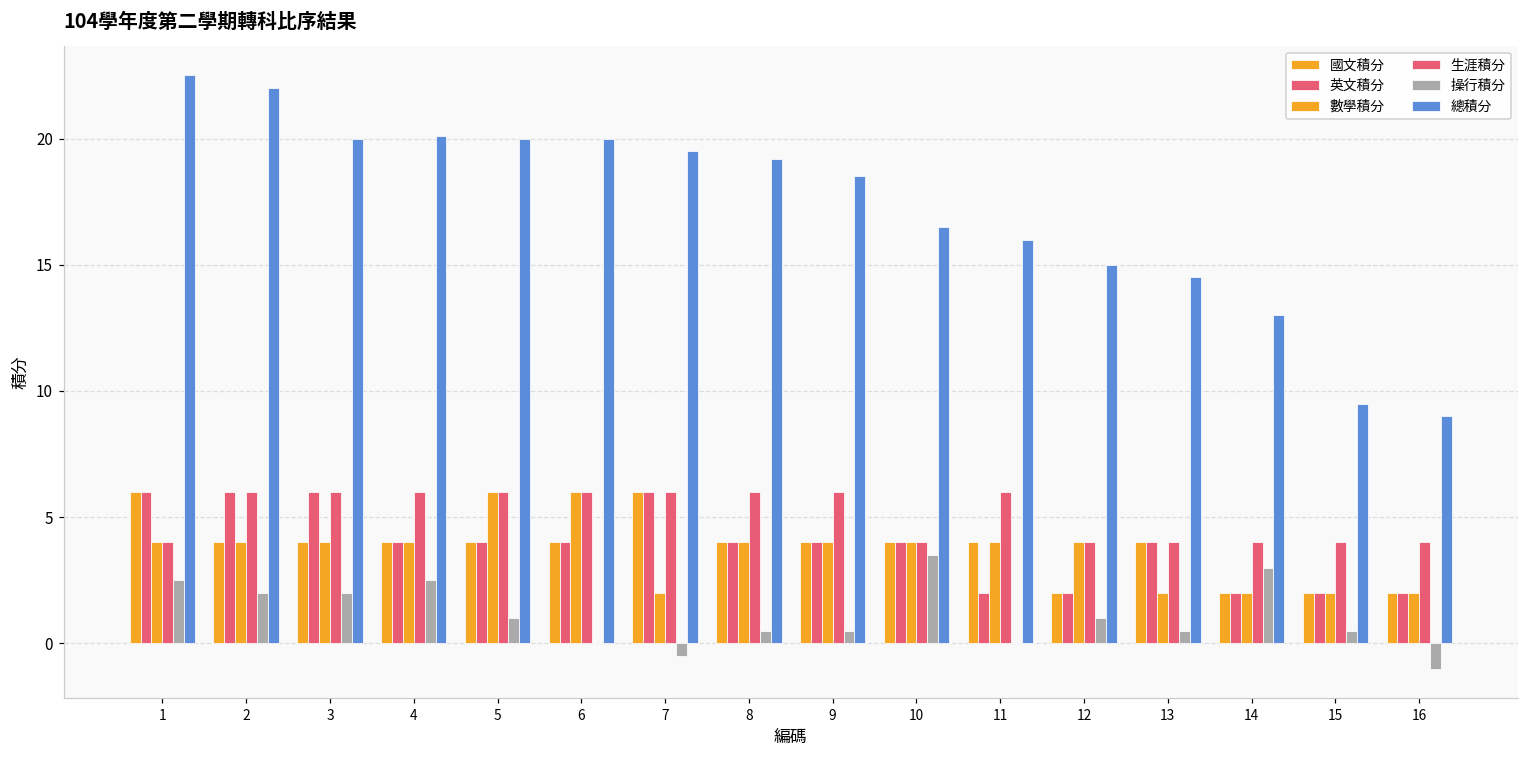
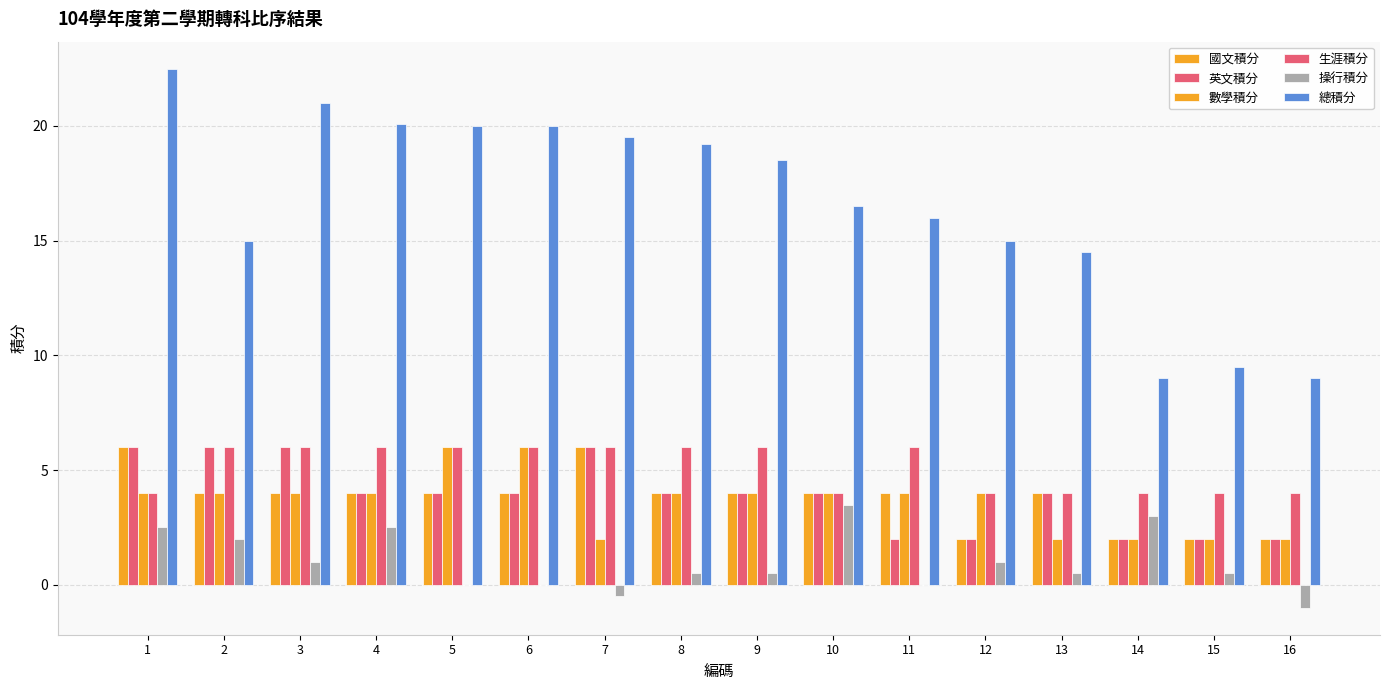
總積分, 2: 22 -> 15
操行積分, 3: 2 -> 1
總積分, 3: 20 -> 21
操行積分, 5: 1 -> 0
總積分, 14: 13 -> 9
